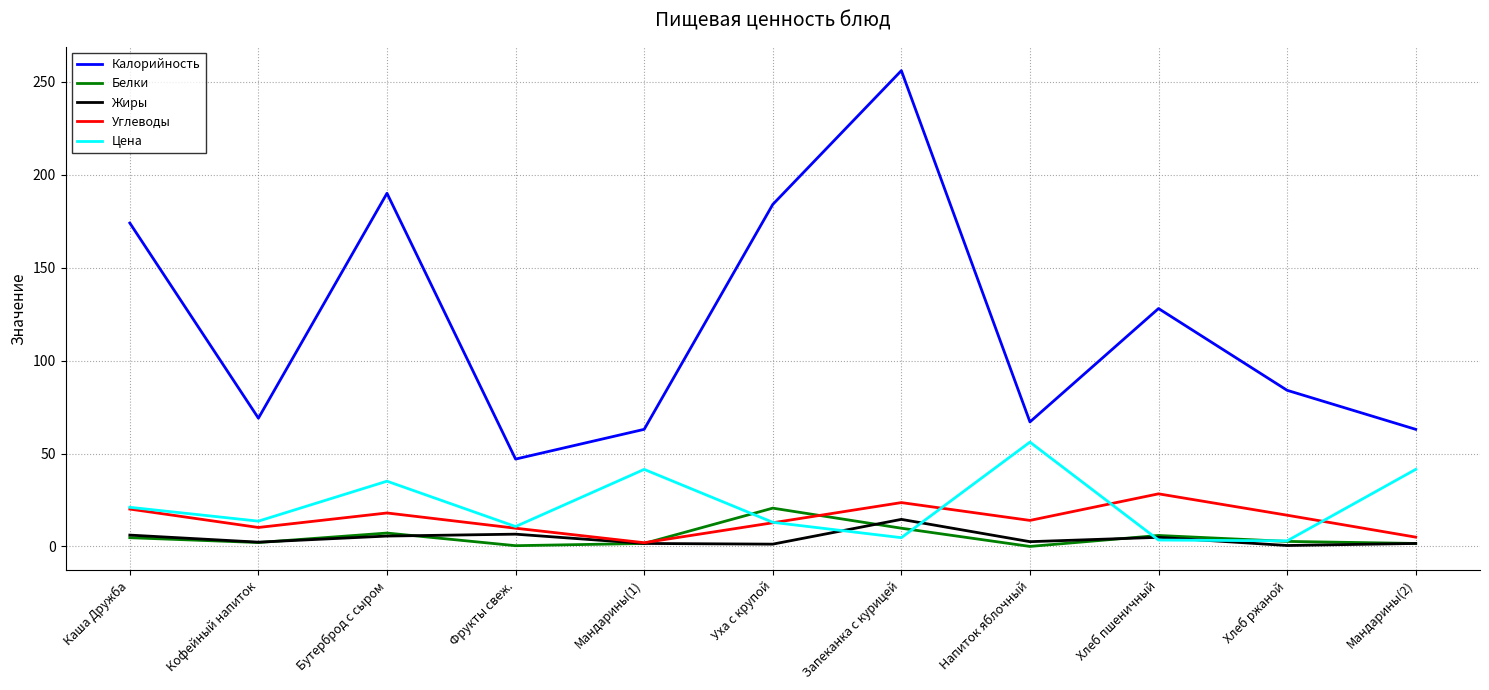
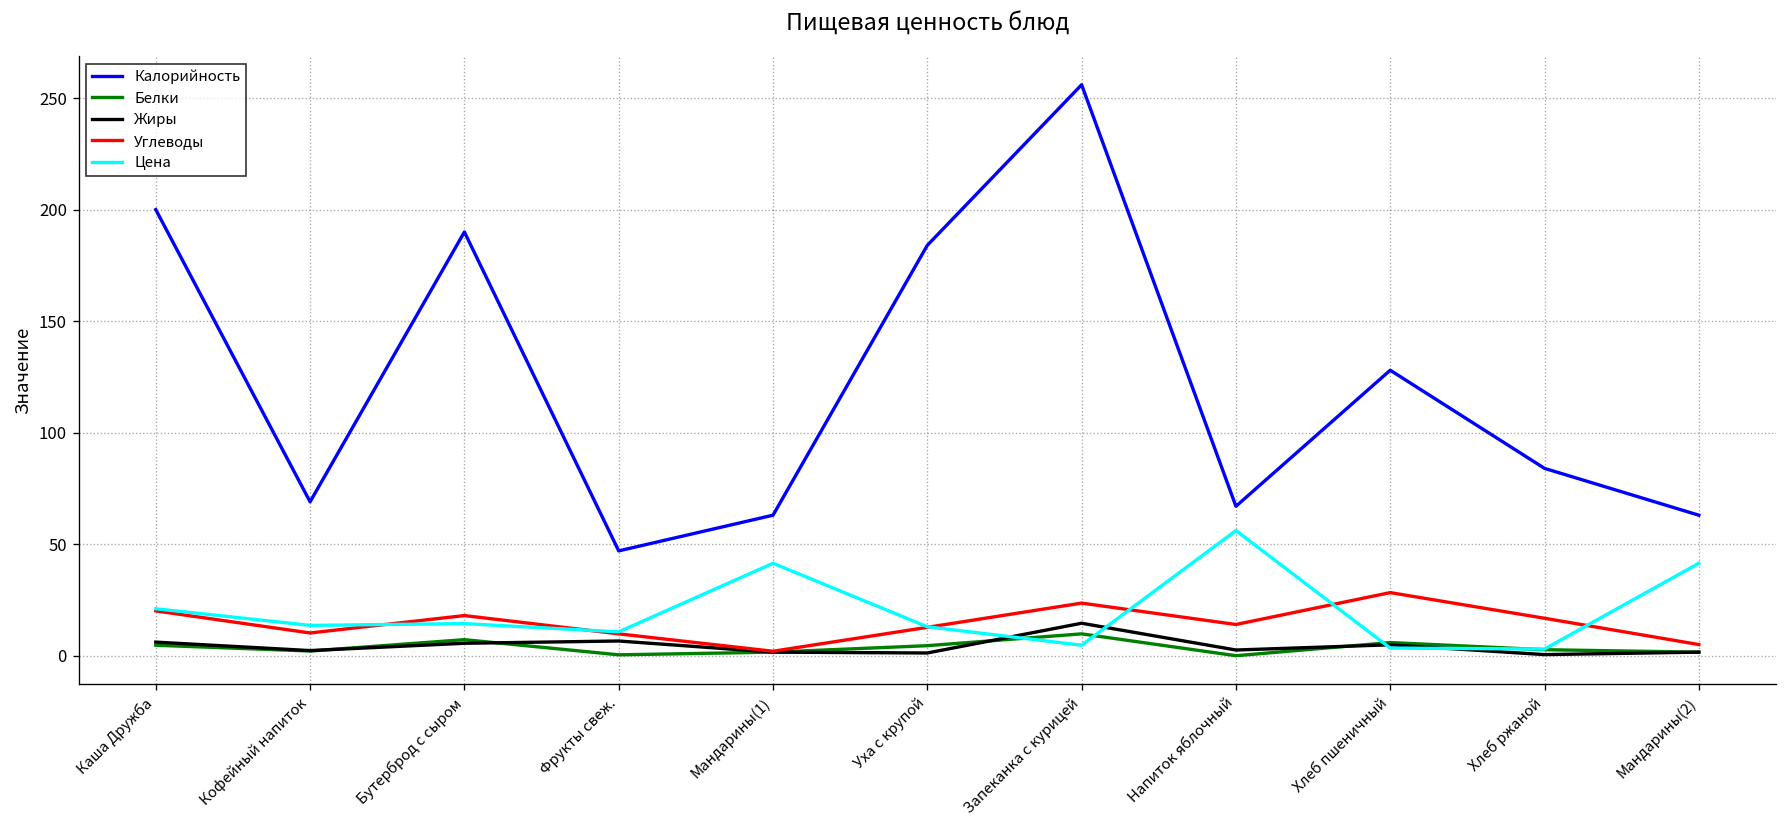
Калорийность, Каша Дружба: 174 -> 200
Цена, Бутерброд с сыром: 35 -> 14
Белки, Уха с крупой: 21 -> 5
